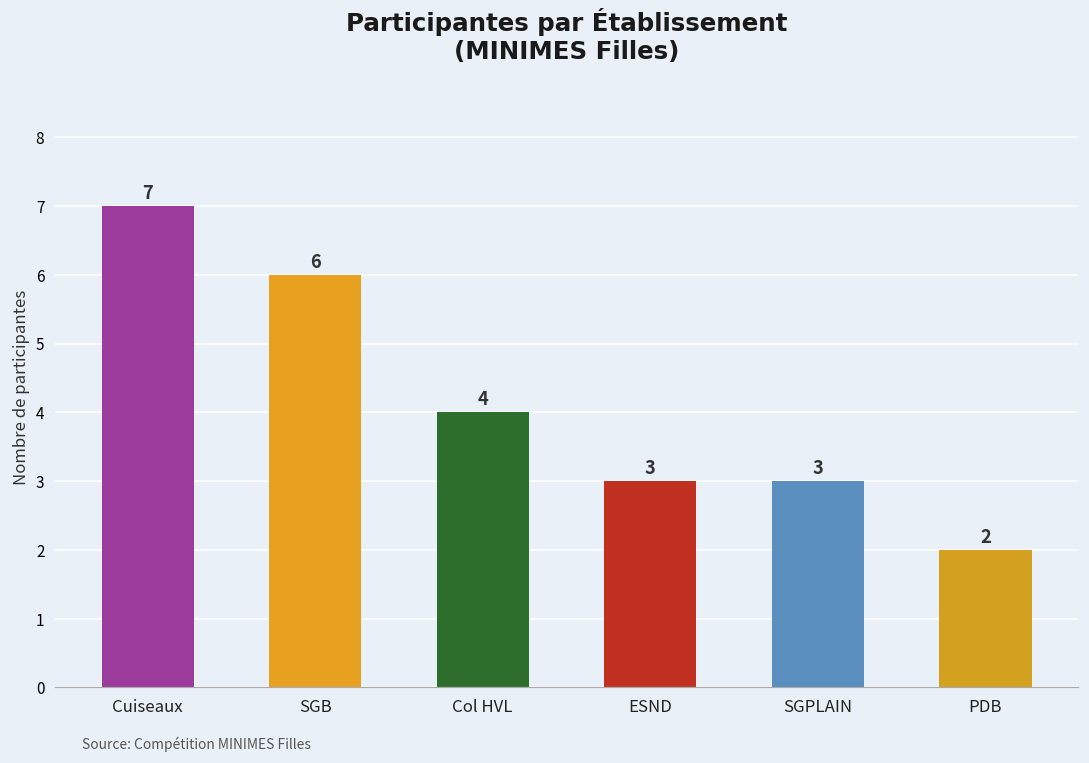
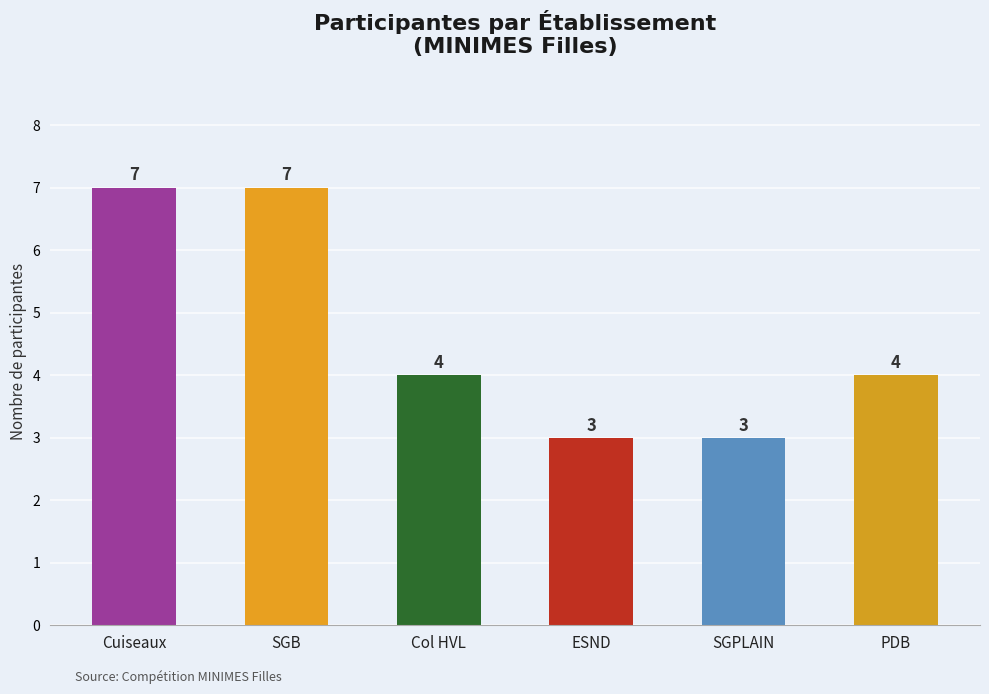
SGB: 6 -> 7
PDB: 2 -> 4
